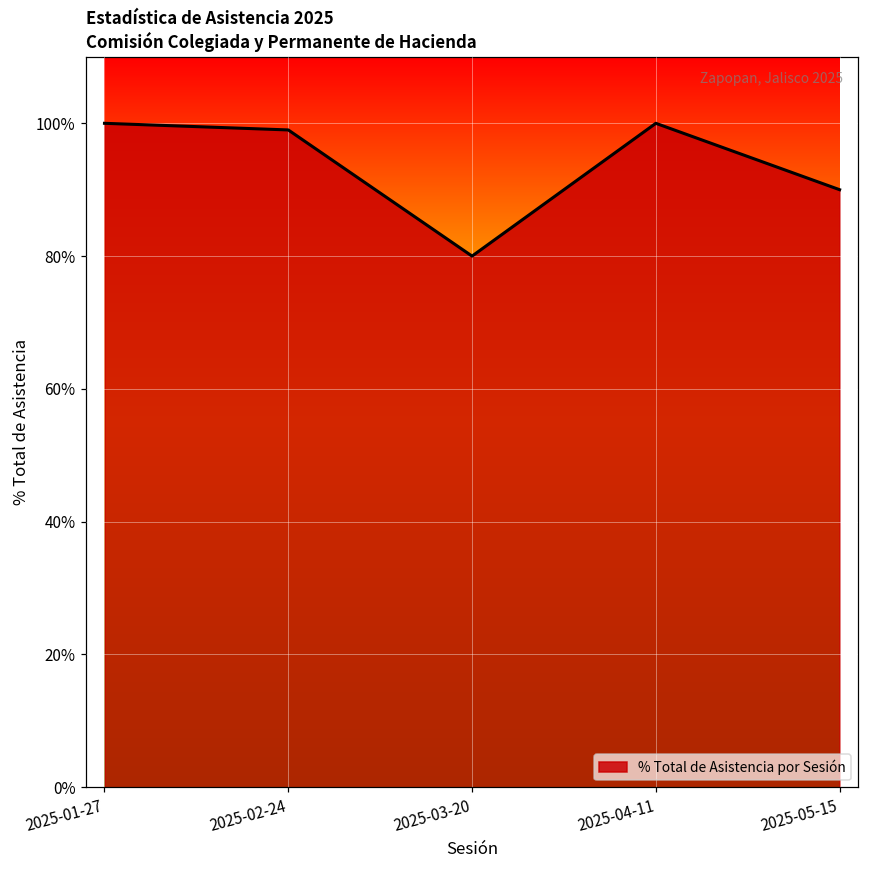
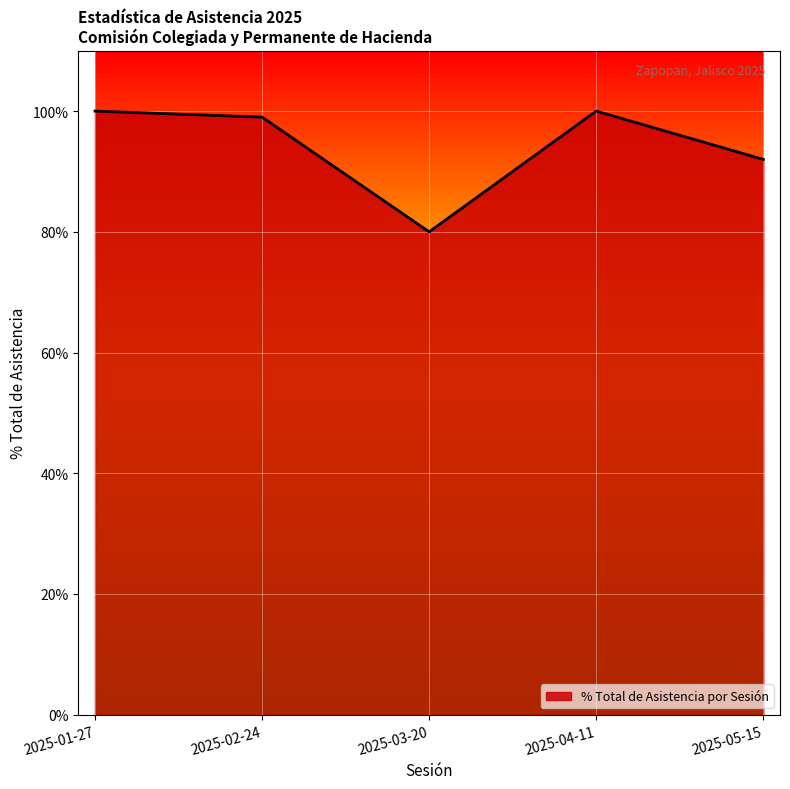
2025-05-15: 90% -> 92%
